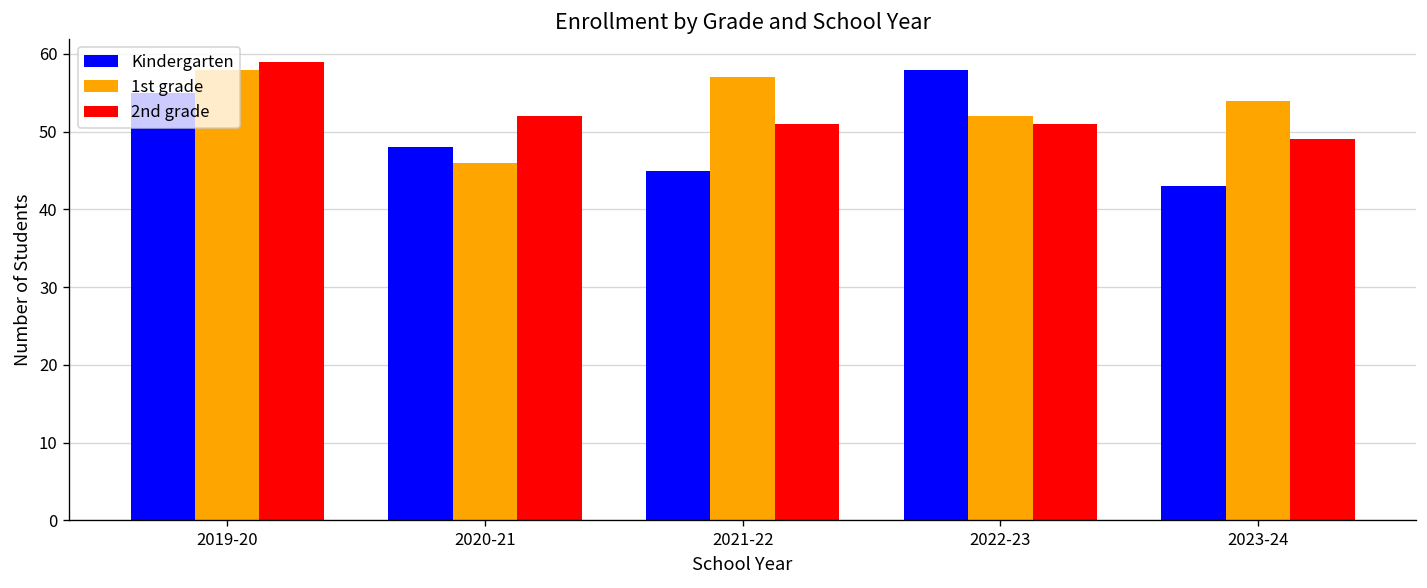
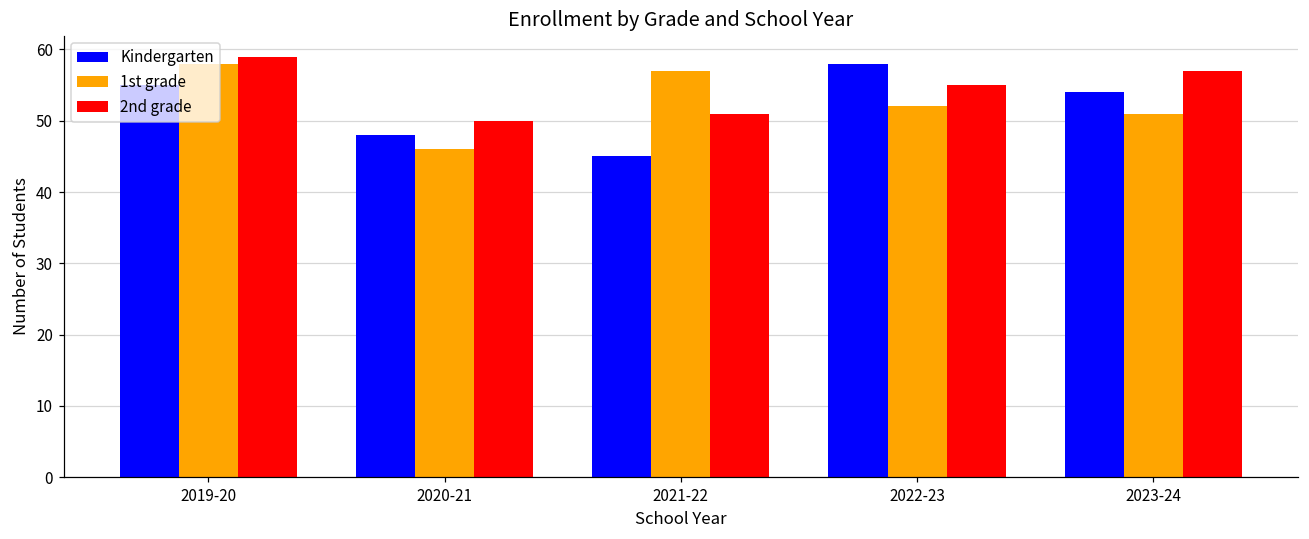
2nd grade, 2020-21: 52 -> 50
2nd grade, 2022-23: 51 -> 55
Kindergarten, 2023-24: 43 -> 54
1st grade, 2023-24: 54 -> 51
2nd grade, 2023-24: 49 -> 57
